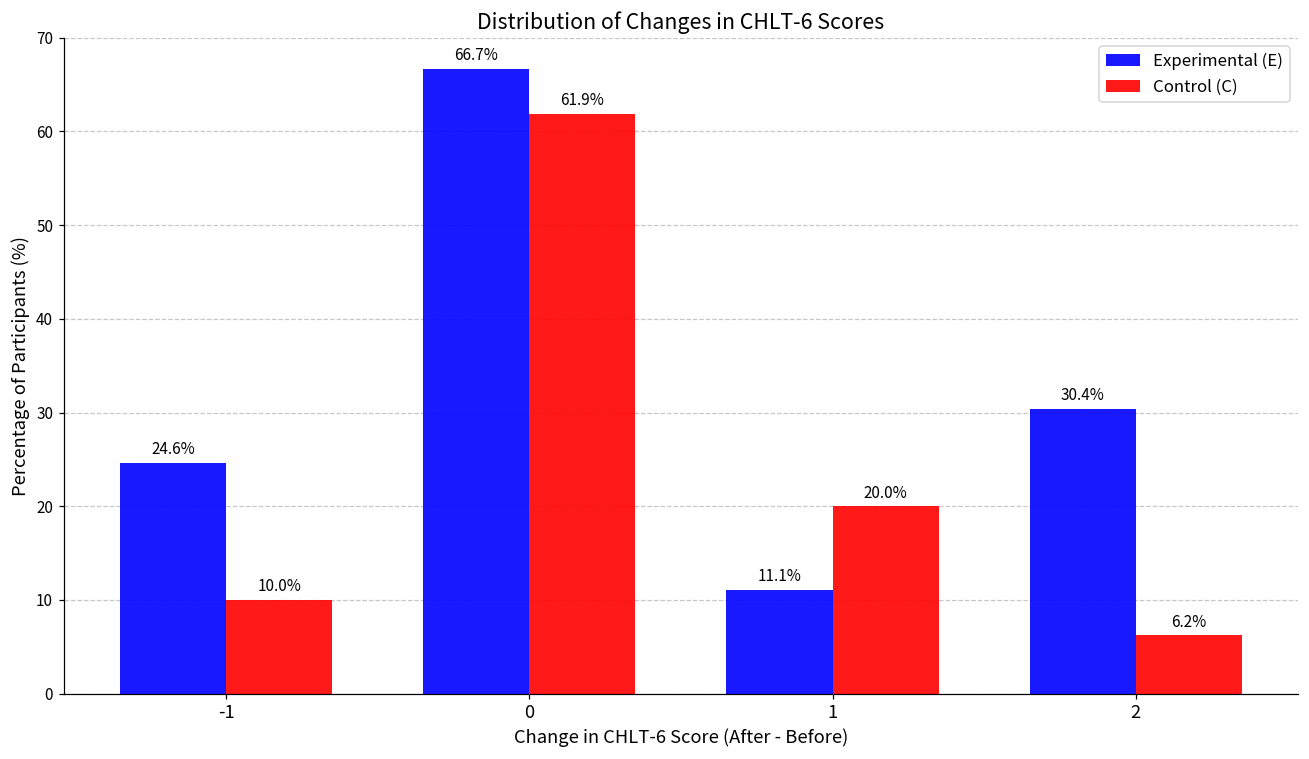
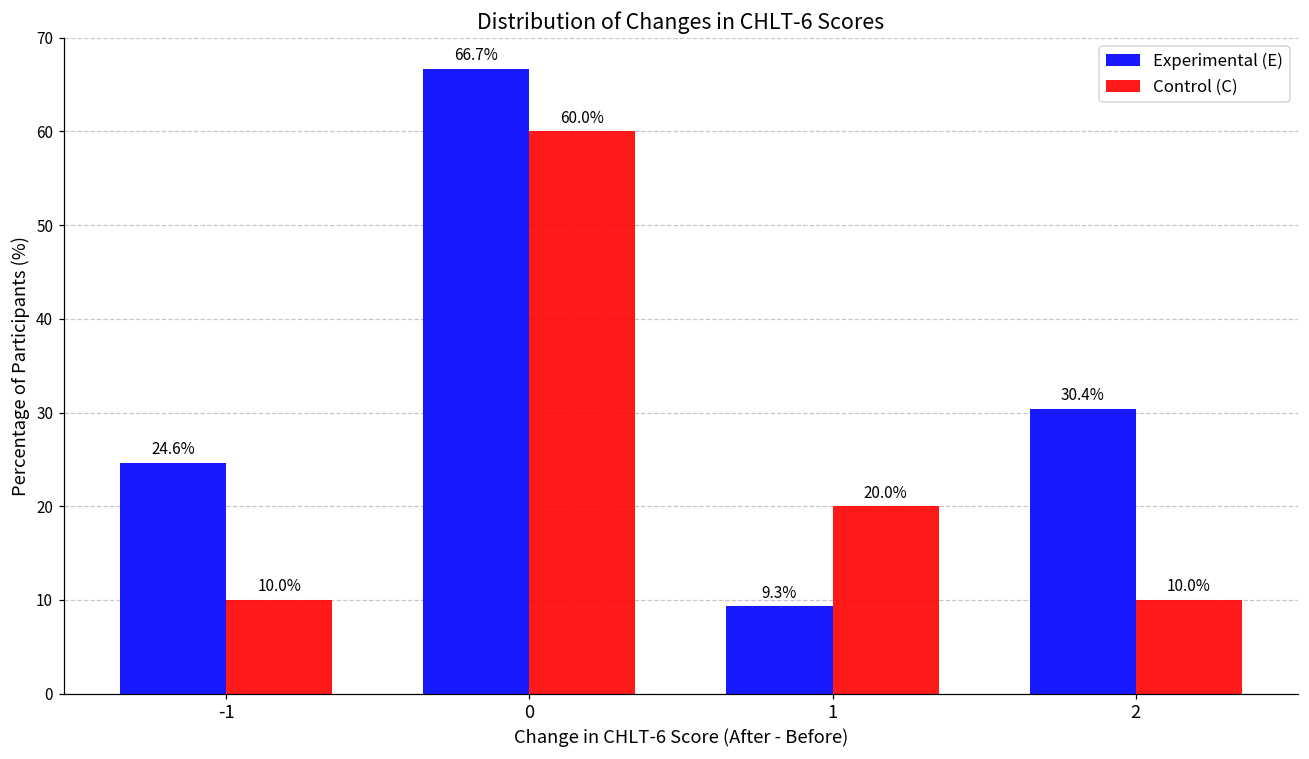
Control (C), 0: 61.9% -> 60.0%
Experimental (E), 1: 11.1% -> 9.3%
Control (C), 2: 6.2% -> 10.0%
